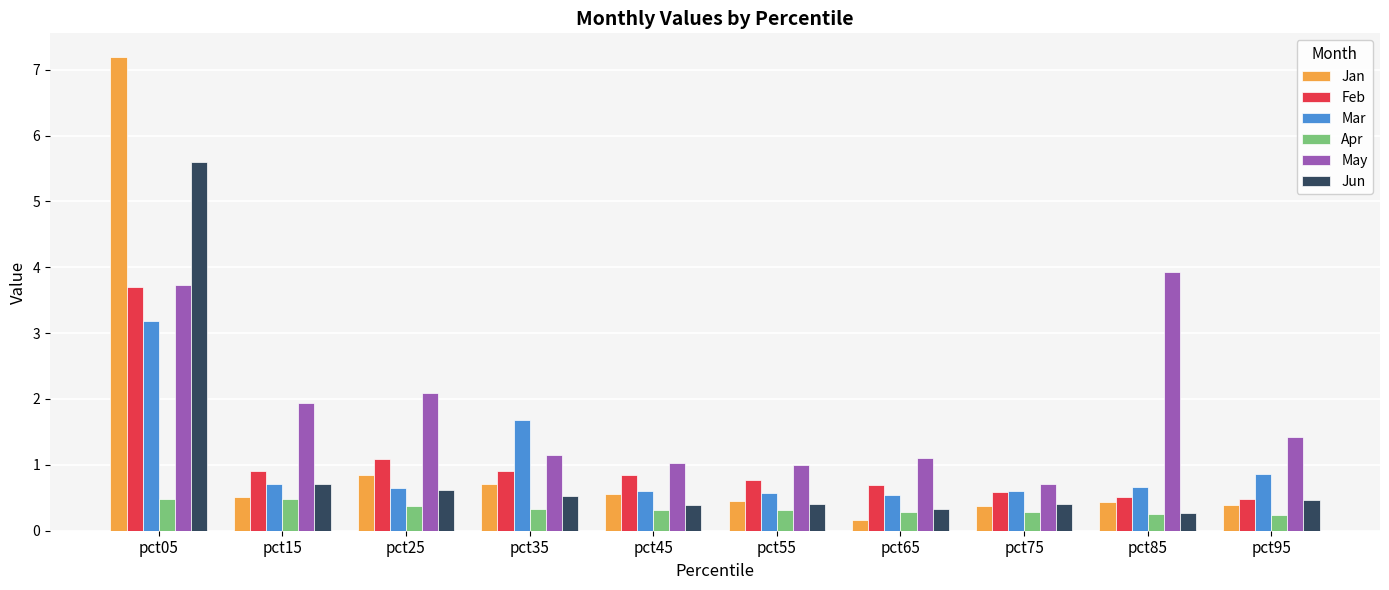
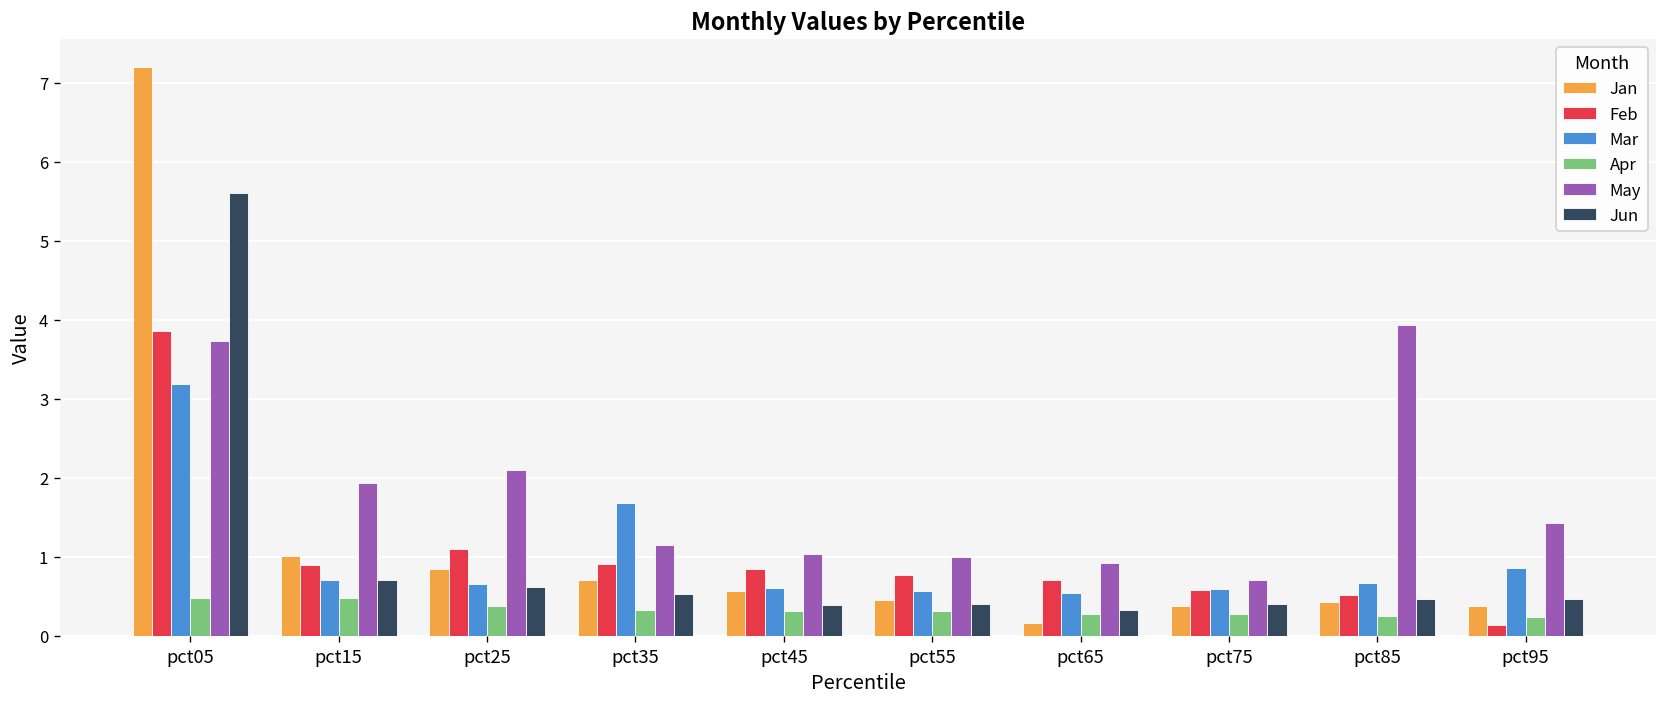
Feb, pct05: 3.7 -> 3.9
Jan, pct15: 0.5 -> 1.0
May, pct65: 1.1 -> 0.9
Jun, pct85: 0.3 -> 0.5
Feb, pct95: 0.5 -> 0.1
